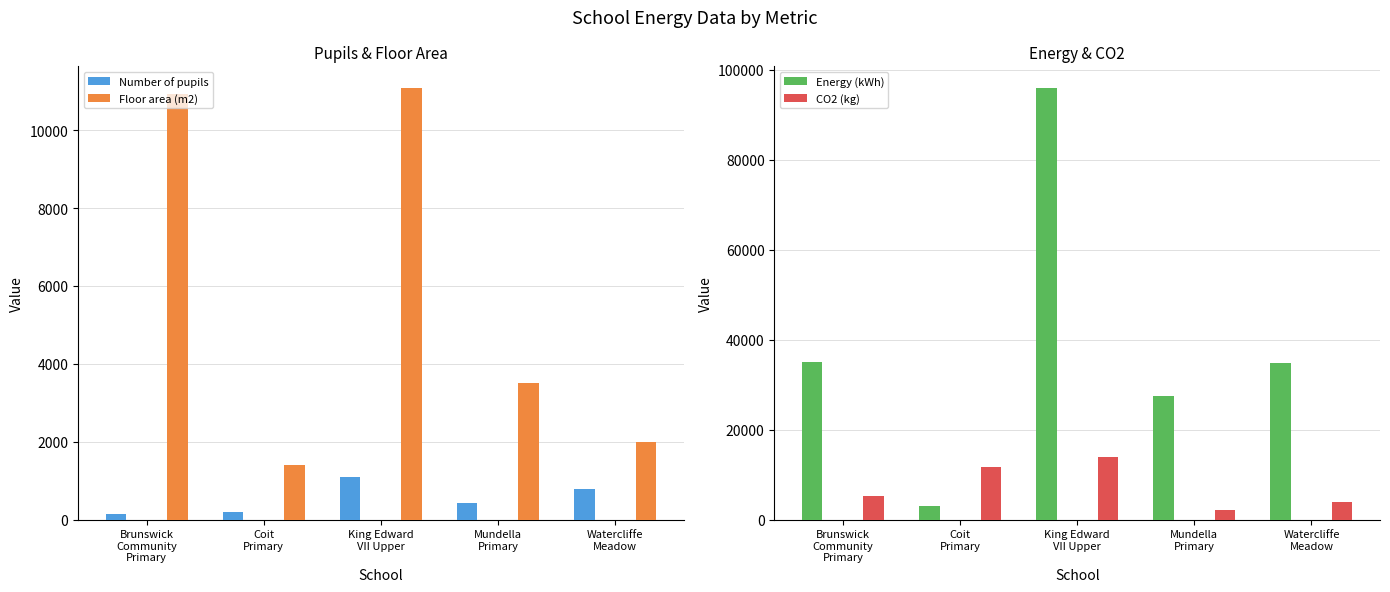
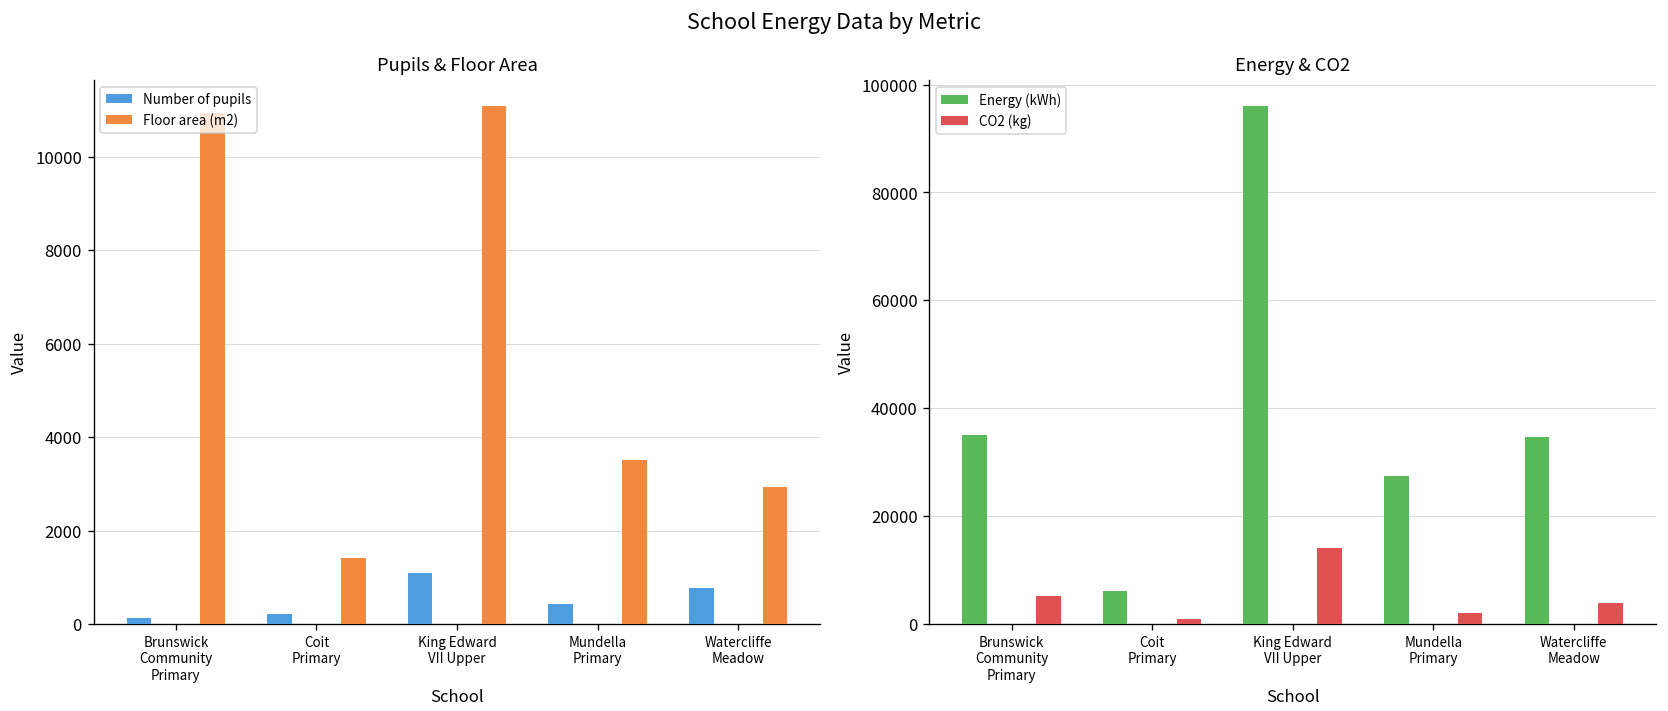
Pupils & Floor Area, Floor area (m2), Watercliffe Meadow: 2000 -> 2900
Energy & CO2, Energy (kWh), Coit Primary: 3000 -> 6000
Energy & CO2, CO2 (kg), Coit Primary: 12000 -> 1000
